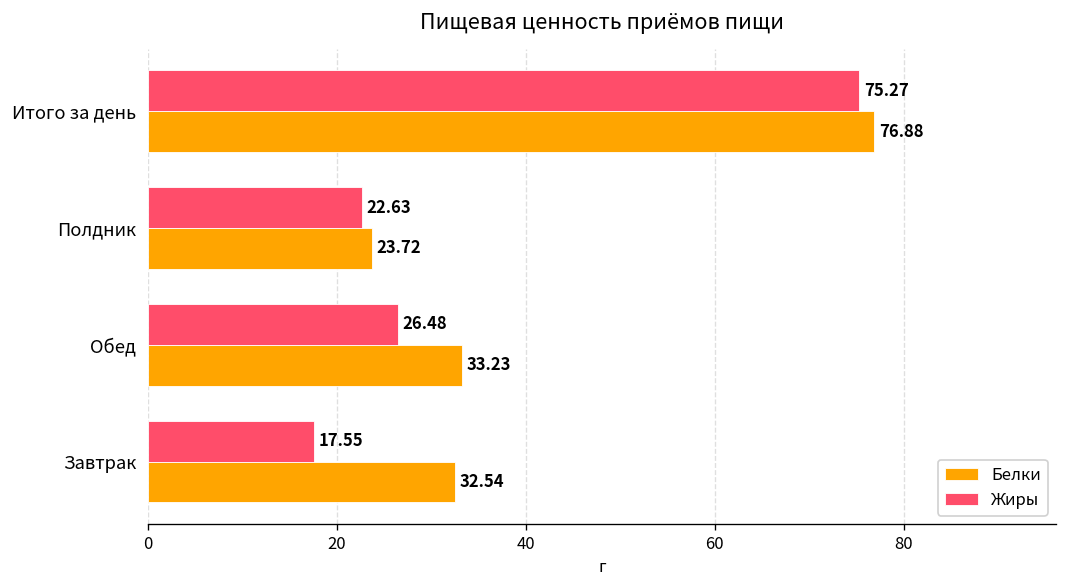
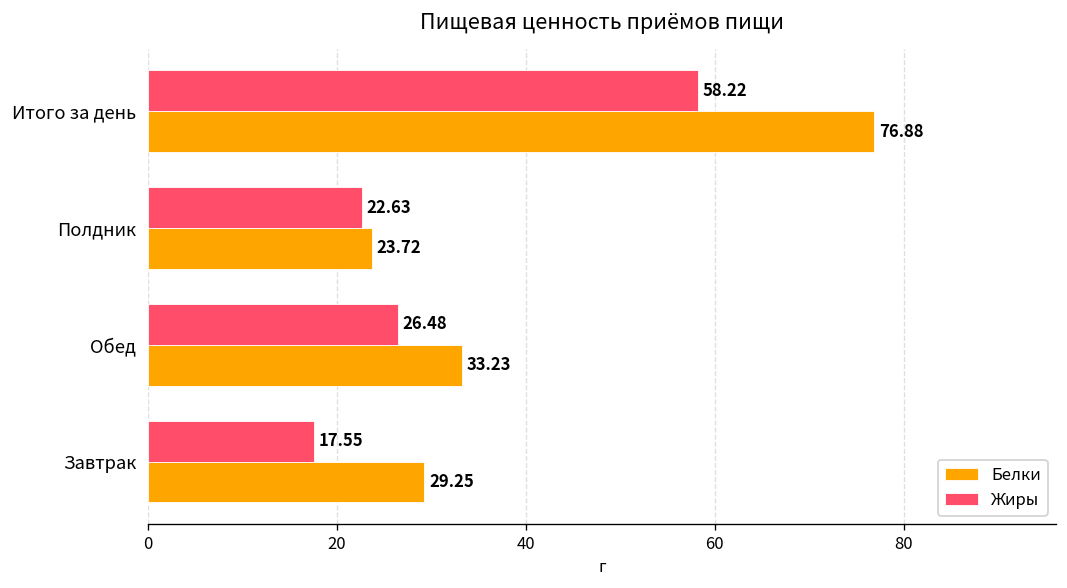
Жиры, Итого за день: 75.27 -> 58.22
Белки, Завтрак: 32.54 -> 29.25
